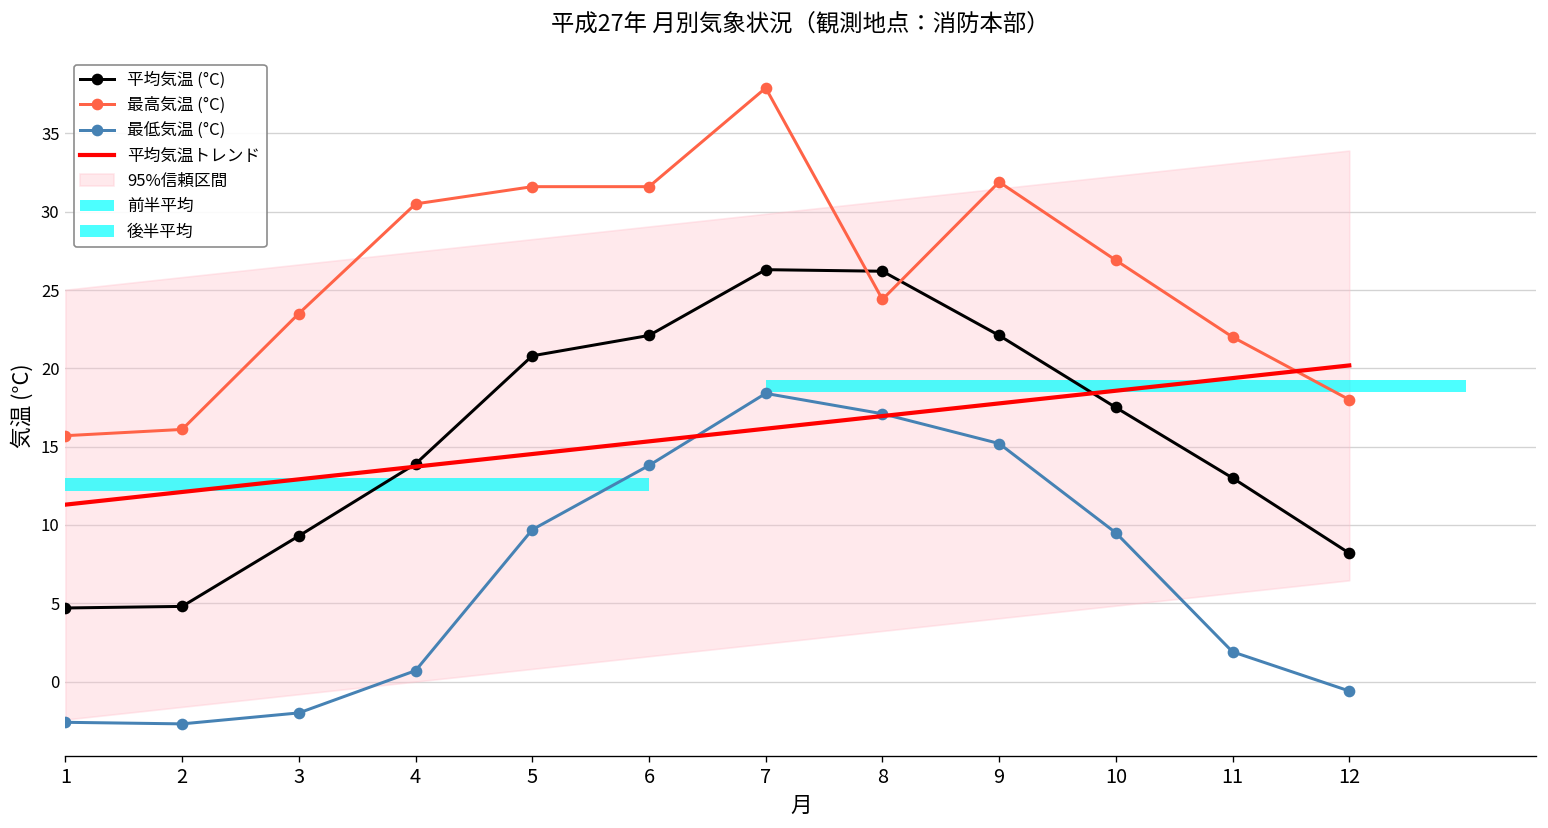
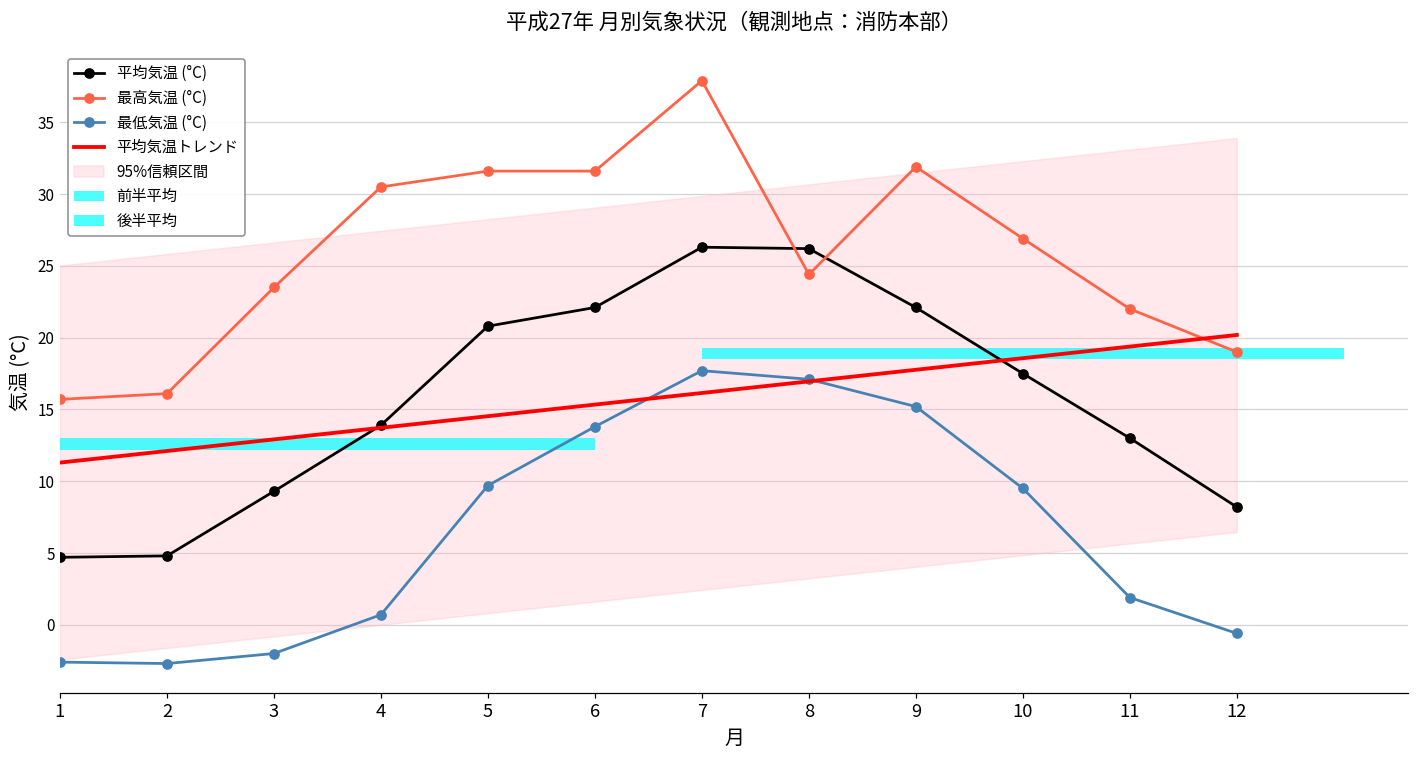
最低気温 (°C), 7: 18.4 -> 17.7
最高気温 (°C), 12: 18 -> 19
